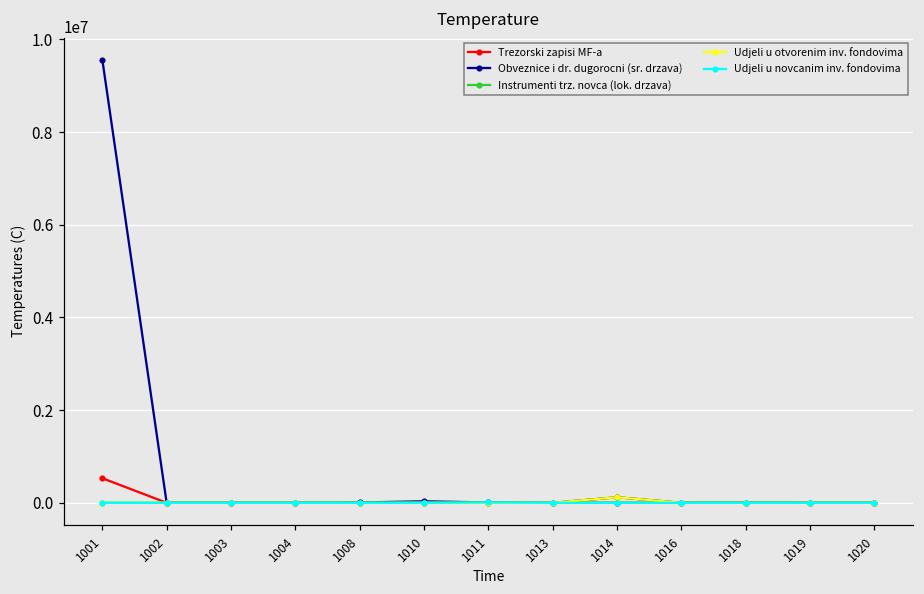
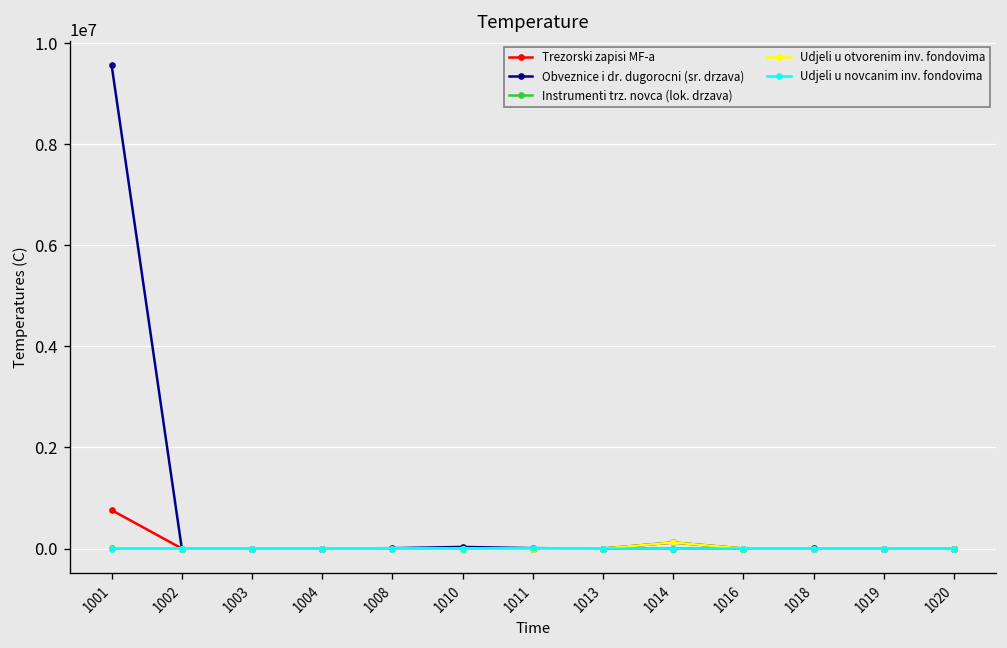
Trezorski zapisi MF-a, 1001: 500000 -> 800000
